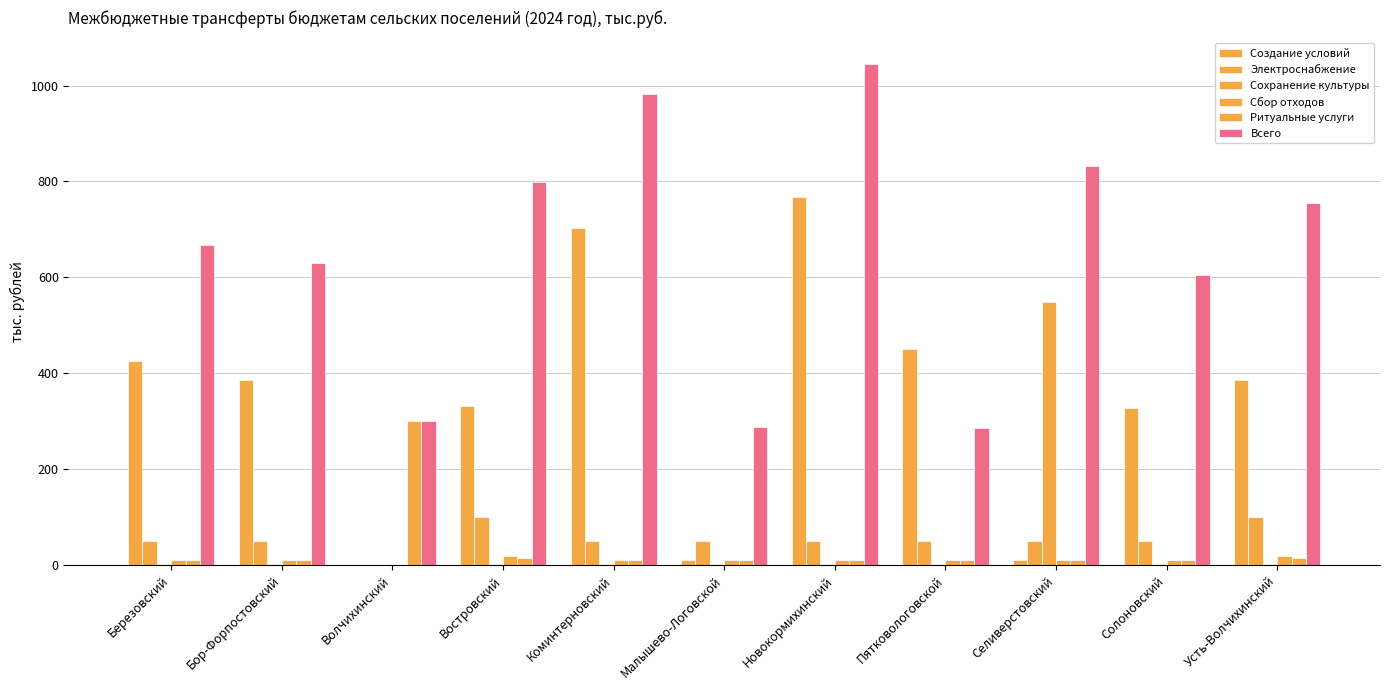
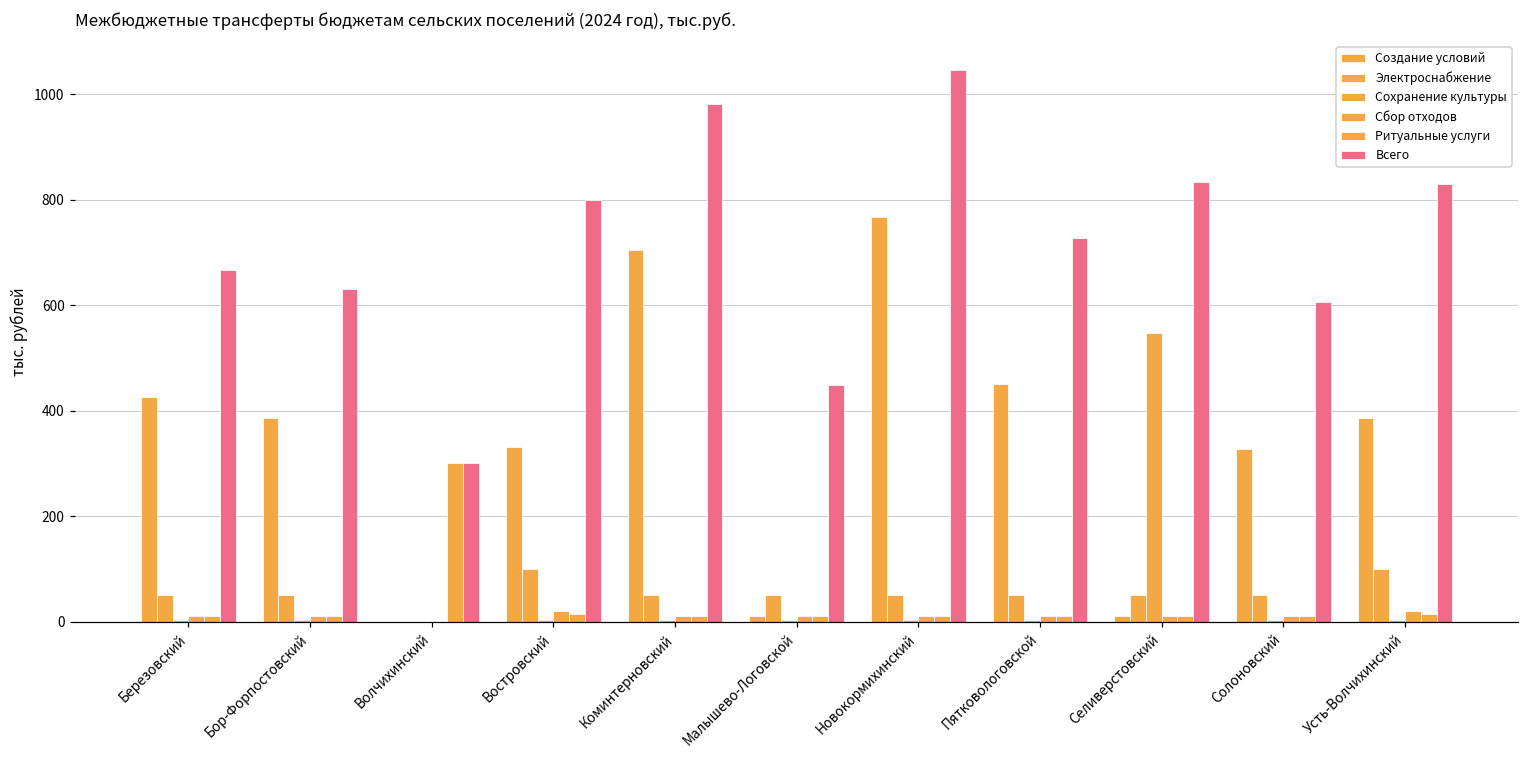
Всего, Малышево-Логовской: 290 -> 450
Всего, Пятковологовской: 290 -> 730
Всего, Усть-Волчихинский: 760 -> 830
